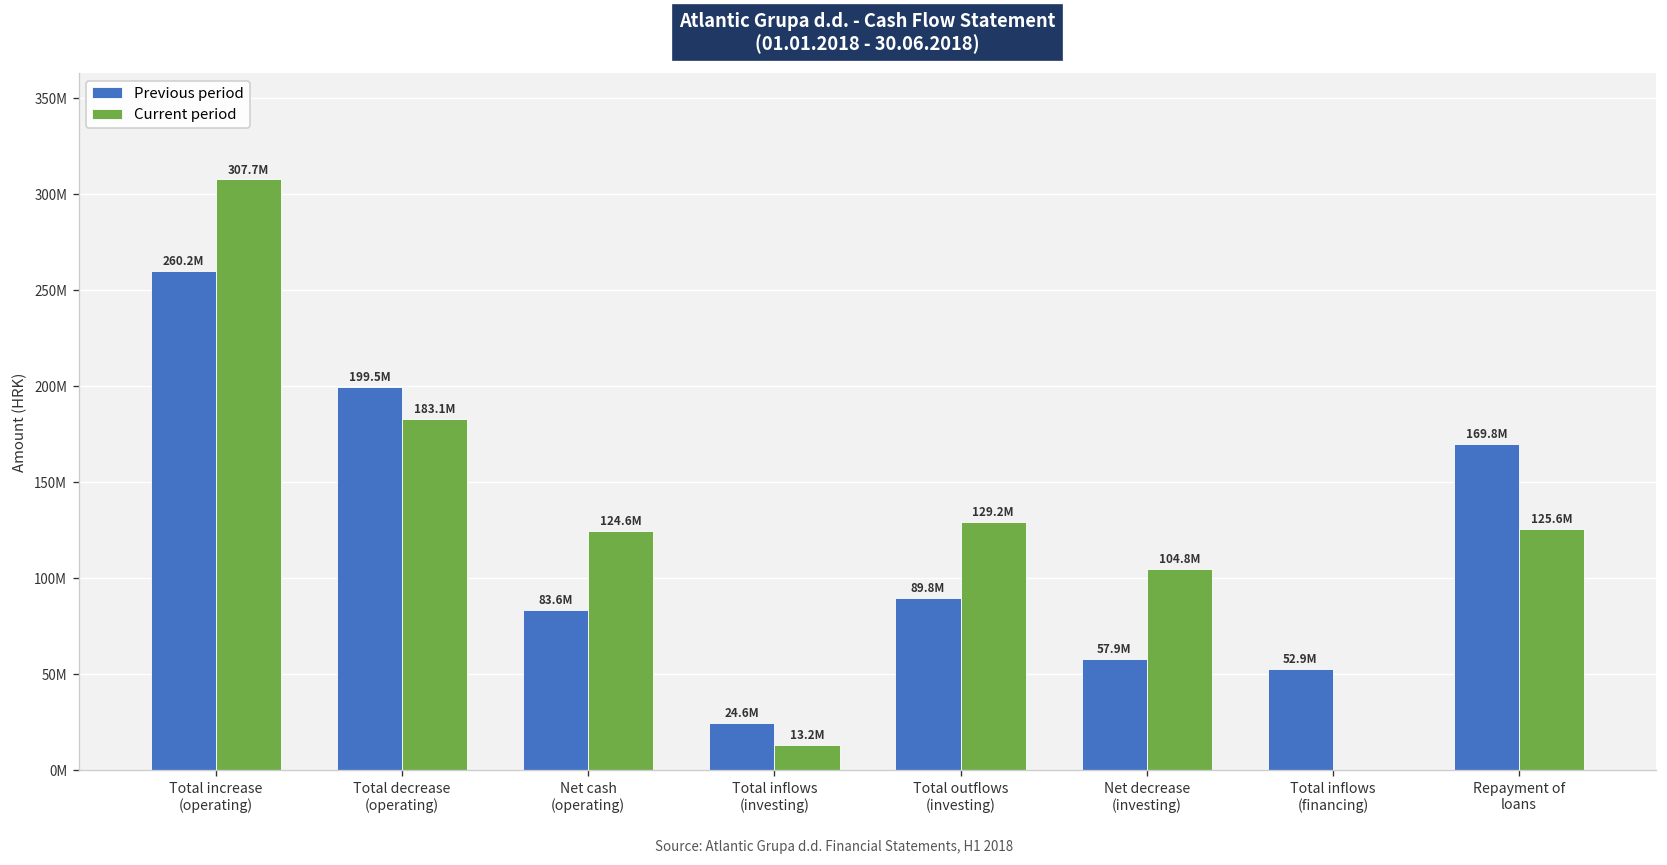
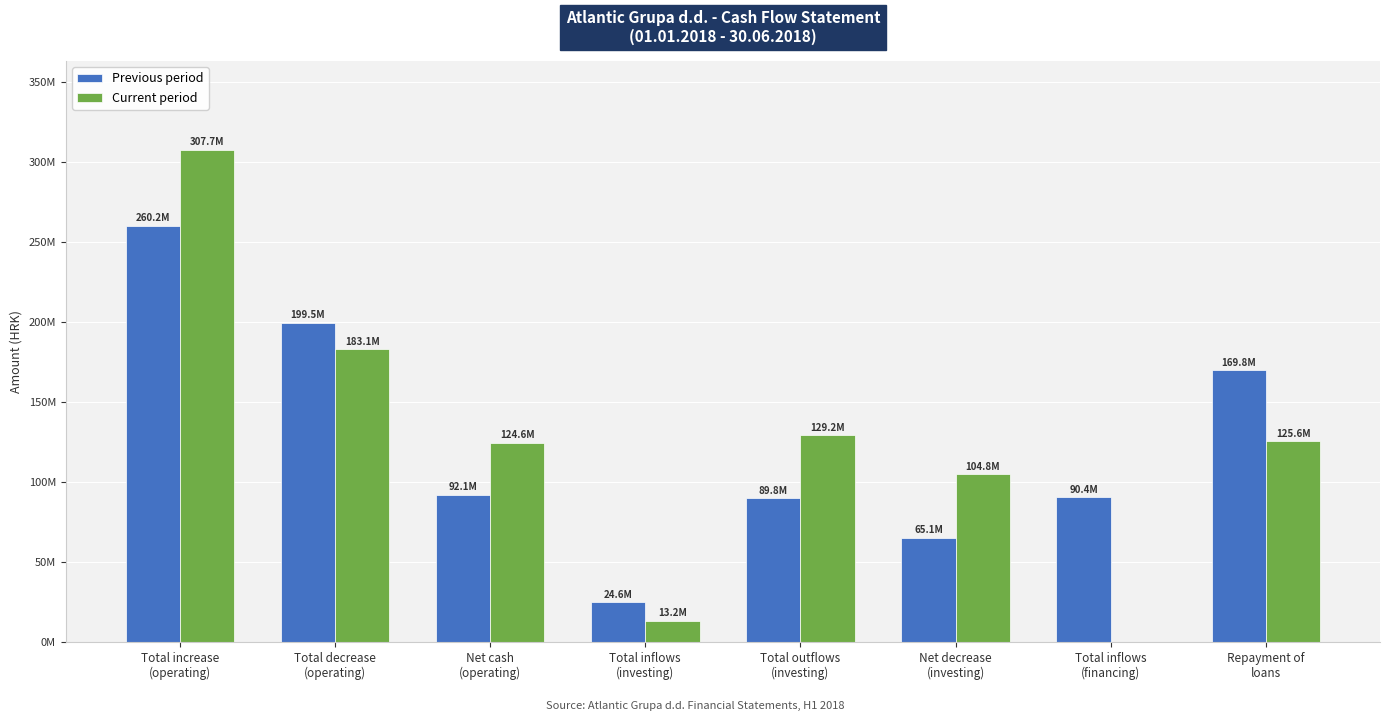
Previous period, Net cash (operating): 83.6M -> 92.1M
Previous period, Net decrease (investing): 57.9M -> 65.1M
Previous period, Total inflows (financing): 52.9M -> 90.4M
